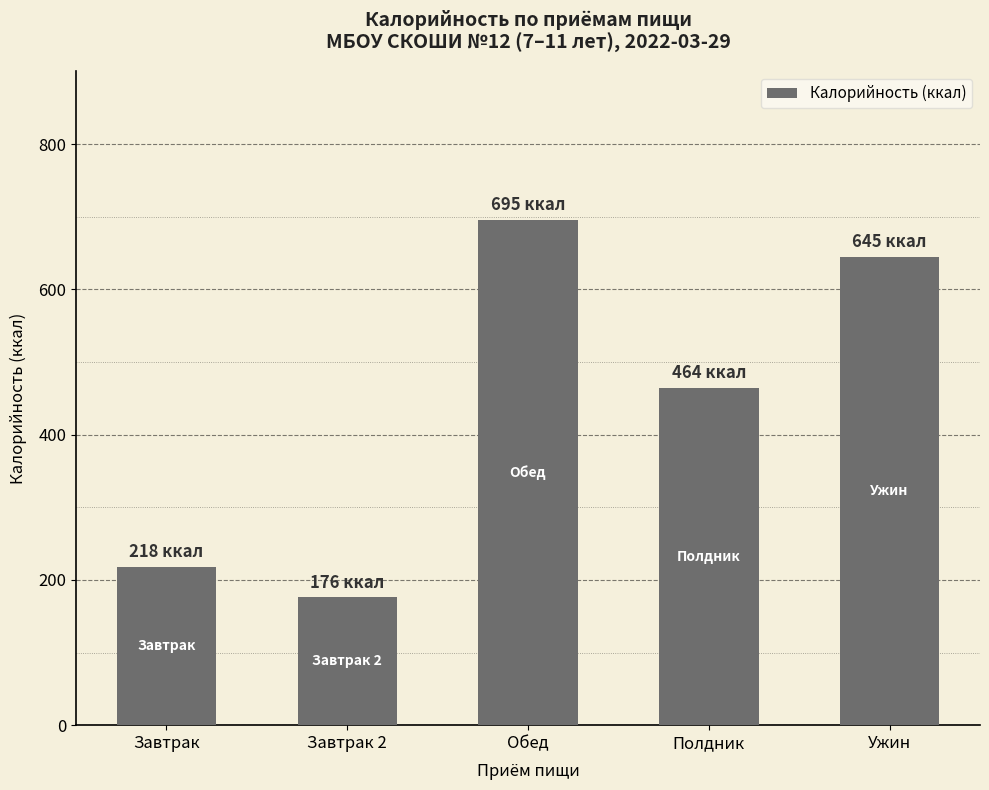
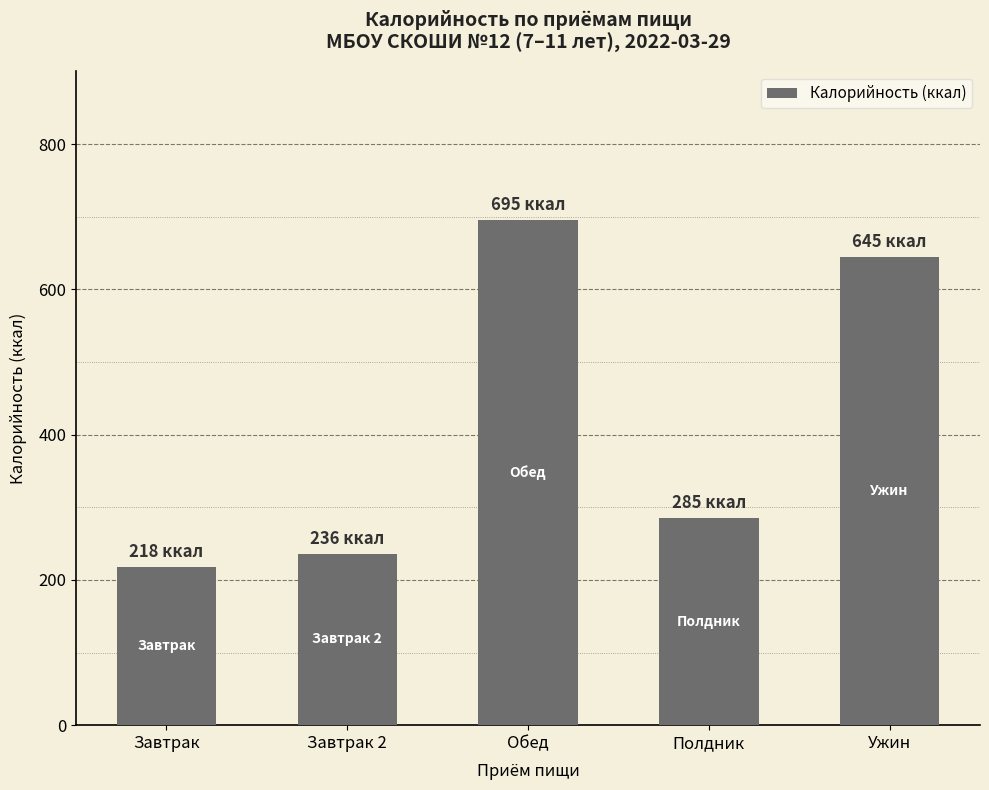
Завтрак 2: 176 -> 236
Полдник: 464 -> 285
